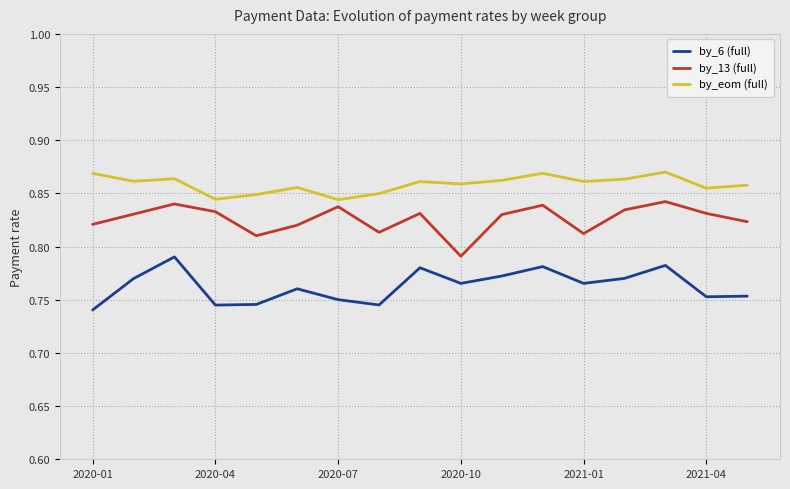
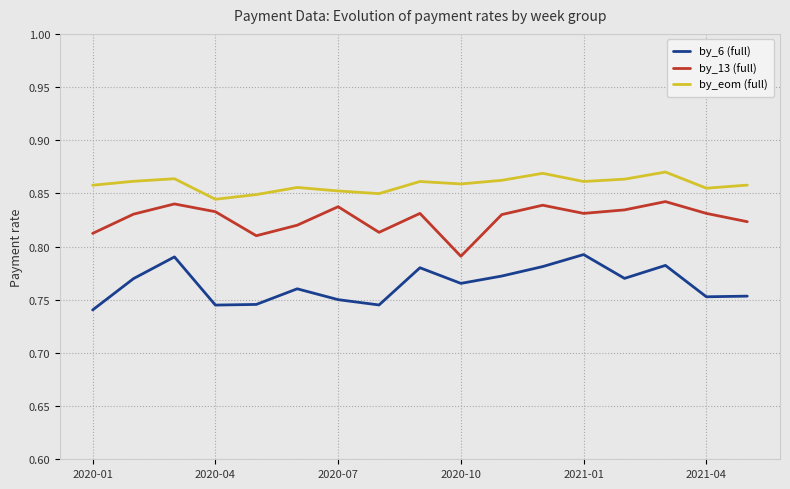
by_13 (full), 2020-01: 0.821 -> 0.812
by_eom (full), 2020-01: 0.869 -> 0.858
by_eom (full), 2020-07: 0.844 -> 0.852
by_6 (full), 2021-01: 0.765 -> 0.793
by_13 (full), 2021-01: 0.812 -> 0.831
